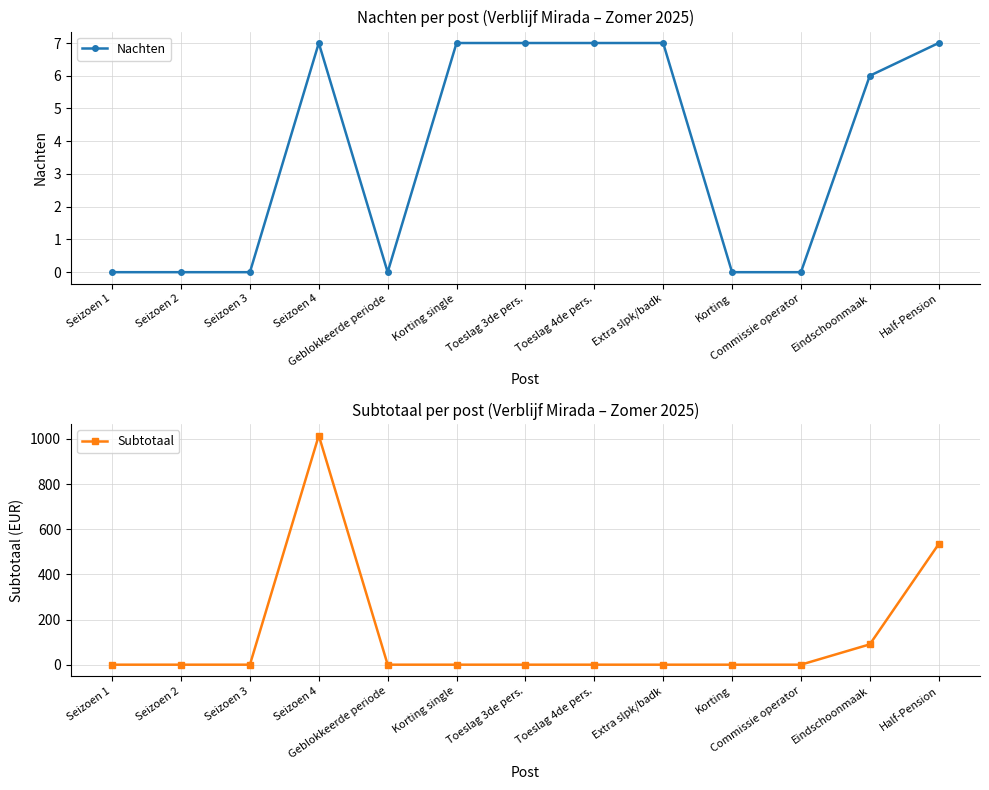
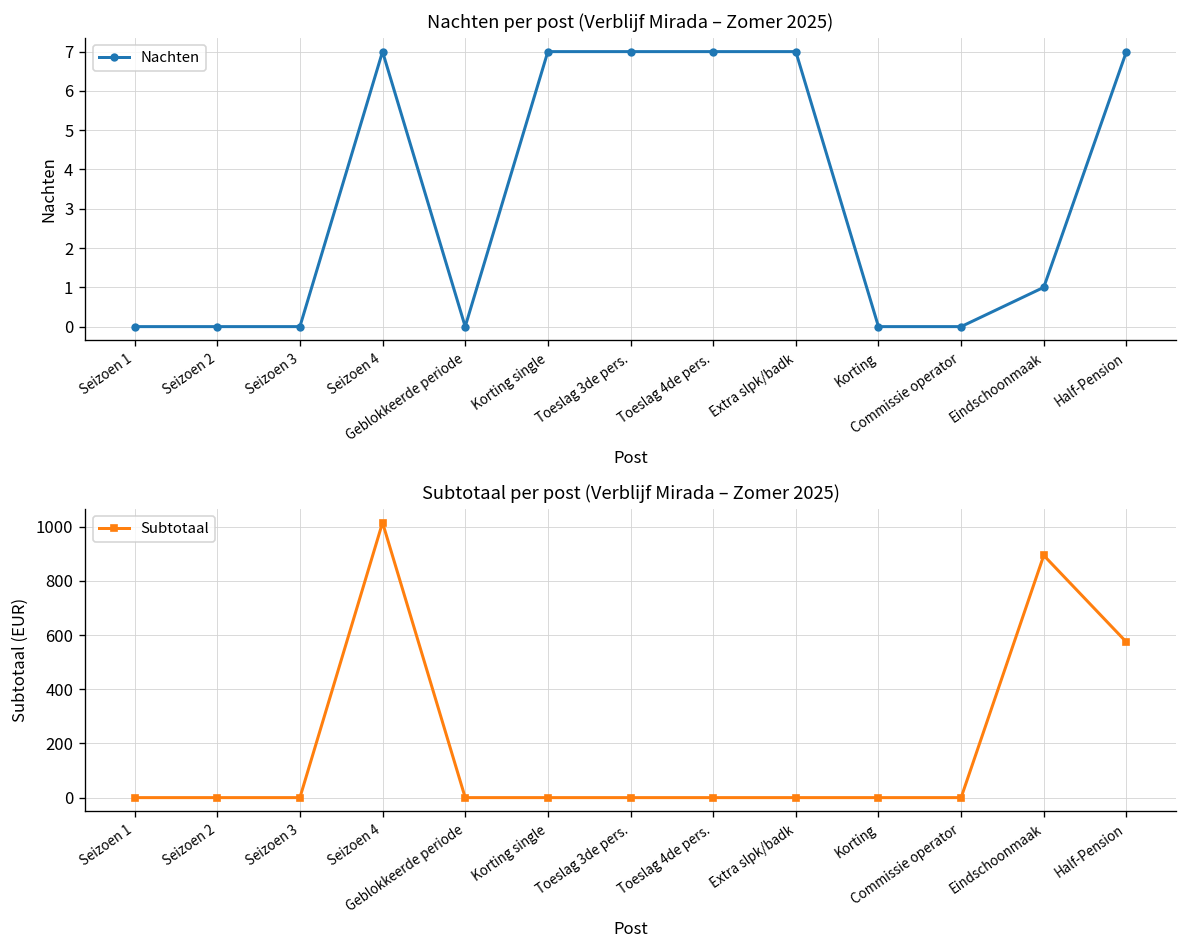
Nachten per post (Verblijf Mirada – Zomer 2025), Eindschoonmaak: 6 -> 1
Subtotaal per post (Verblijf Mirada – Zomer 2025), Eindschoonmaak: 90 -> 890
Subtotaal per post (Verblijf Mirada – Zomer 2025), Half-Pension: 530 -> 570
